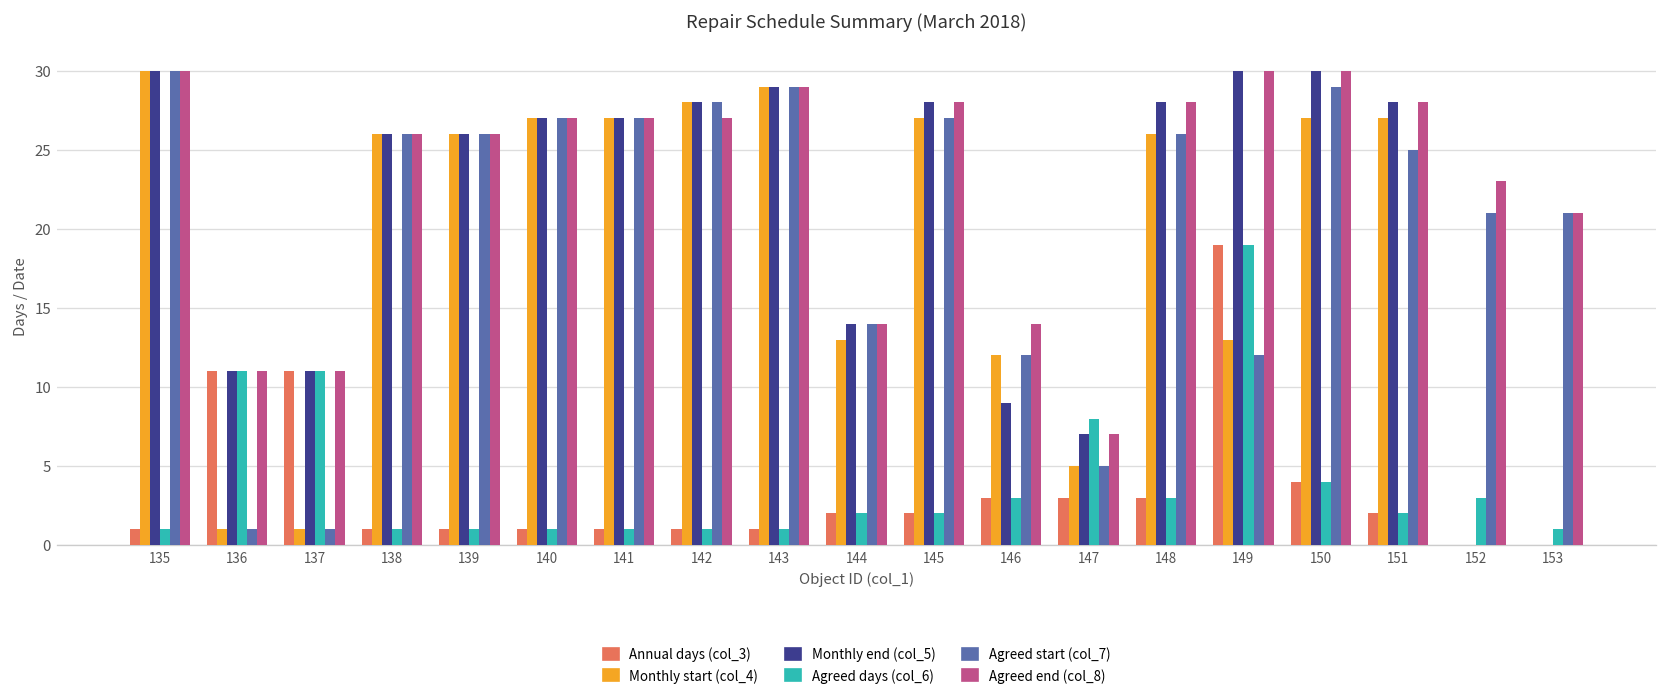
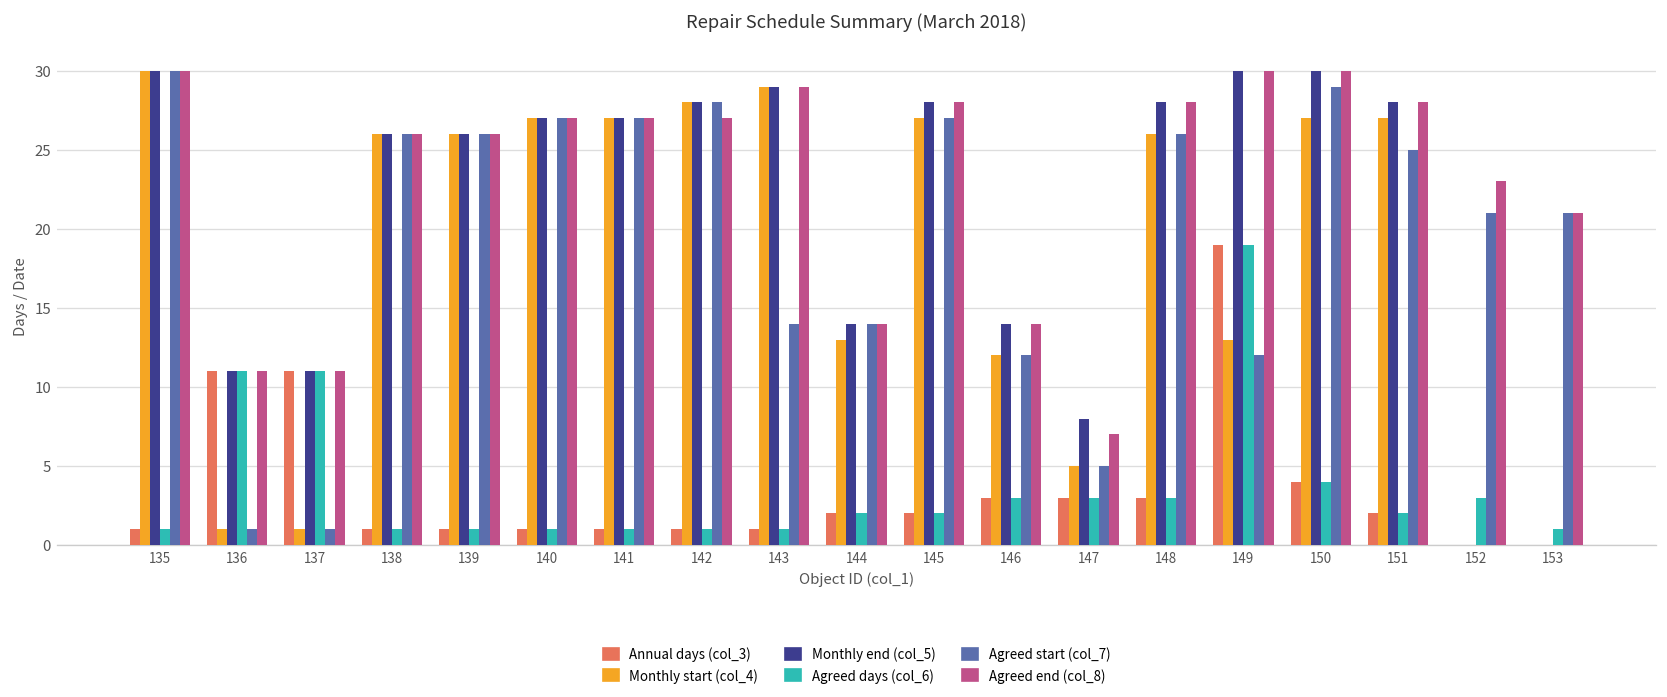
Agreed start (col_7), 143: 29 -> 14
Monthly end (col_5), 146: 9 -> 14
Monthly end (col_5), 147: 7 -> 8
Agreed days (col_6), 147: 8 -> 3
